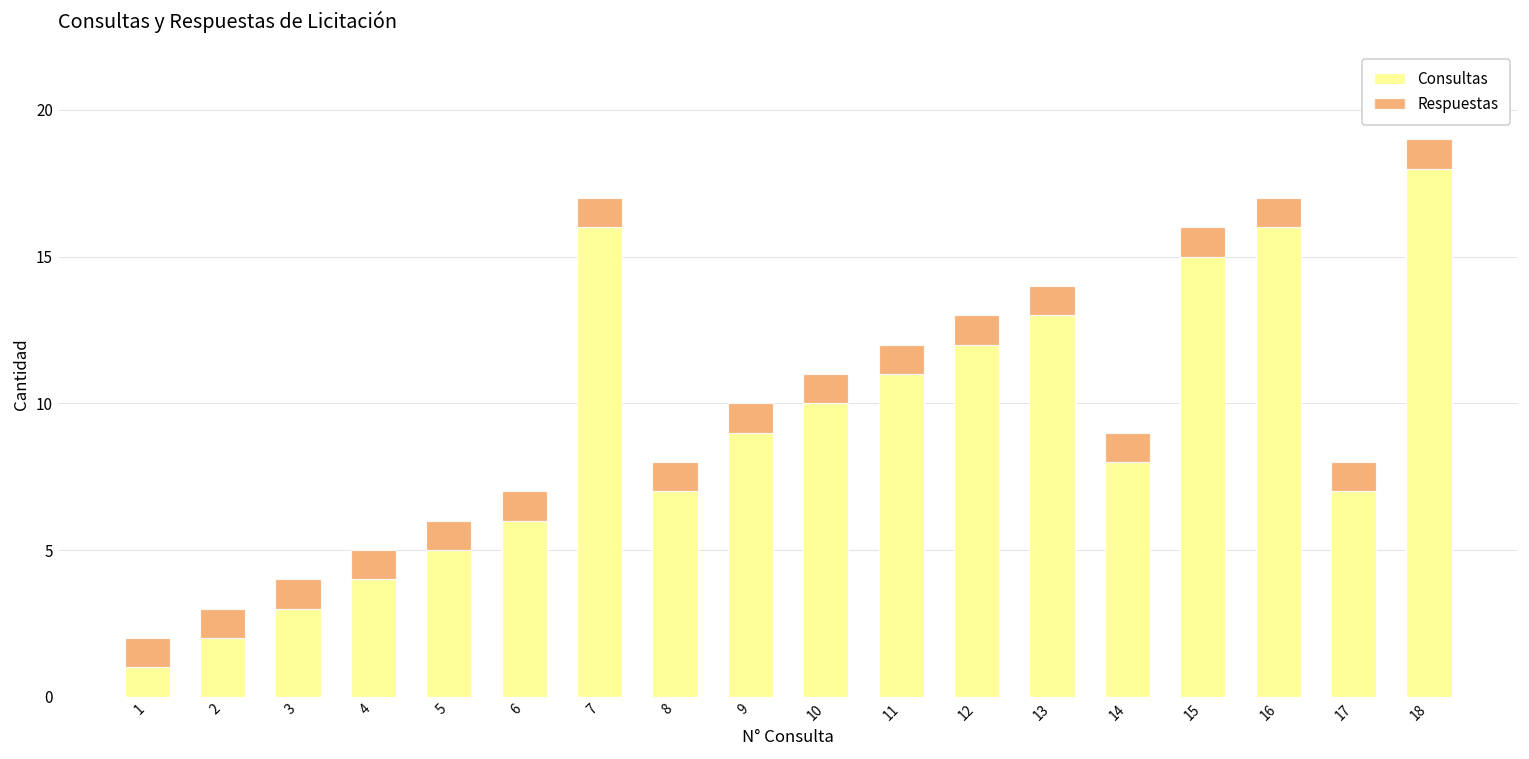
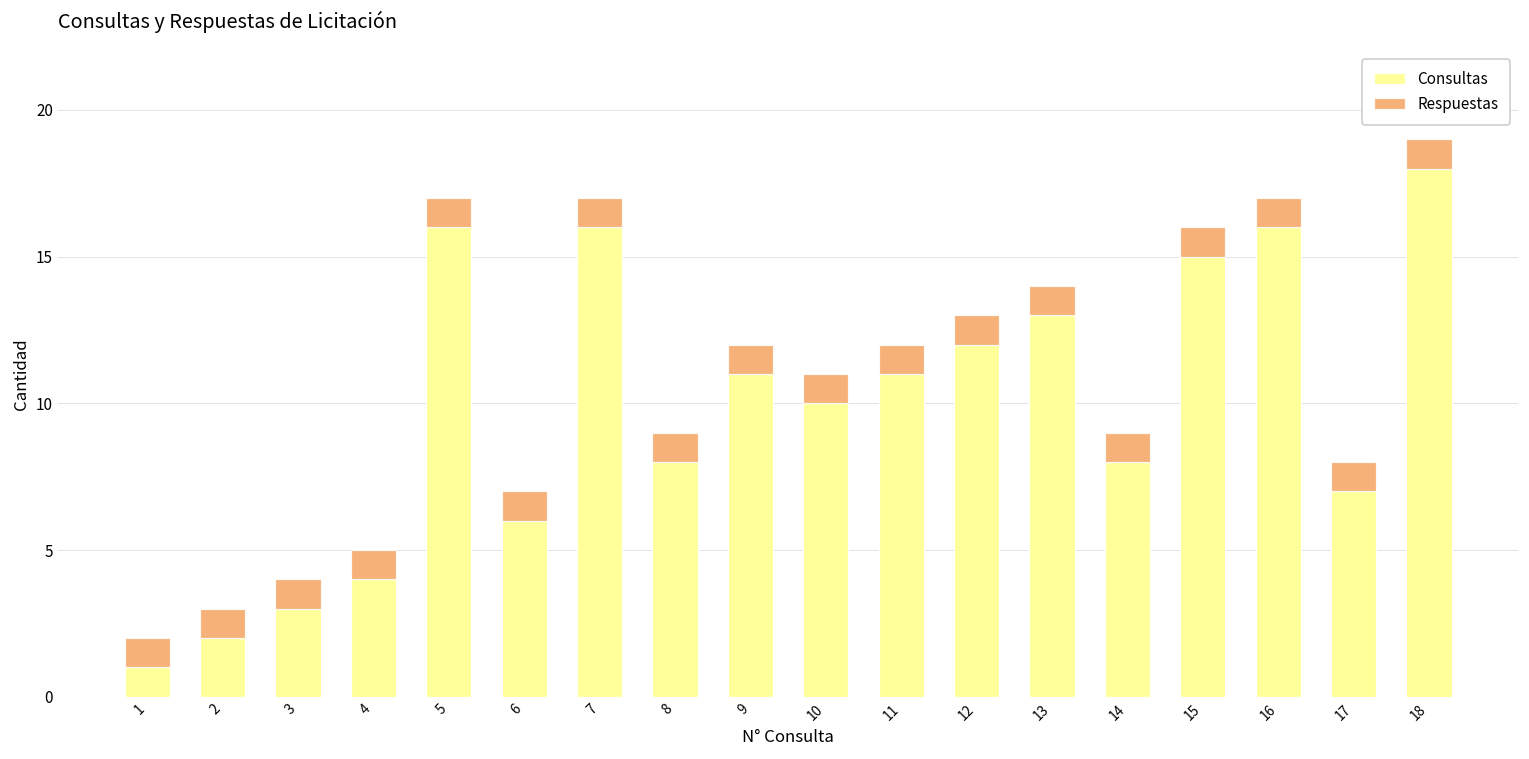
Consultas, 5: 5 -> 16
Consultas, 8: 7 -> 8
Consultas, 9: 9 -> 11
